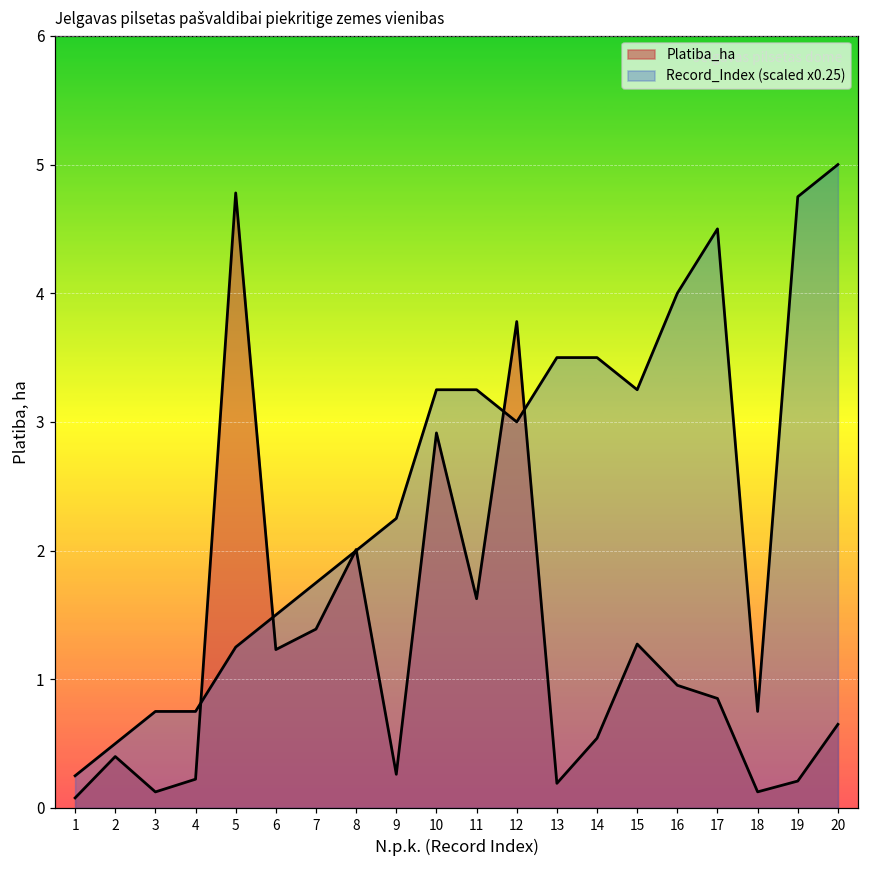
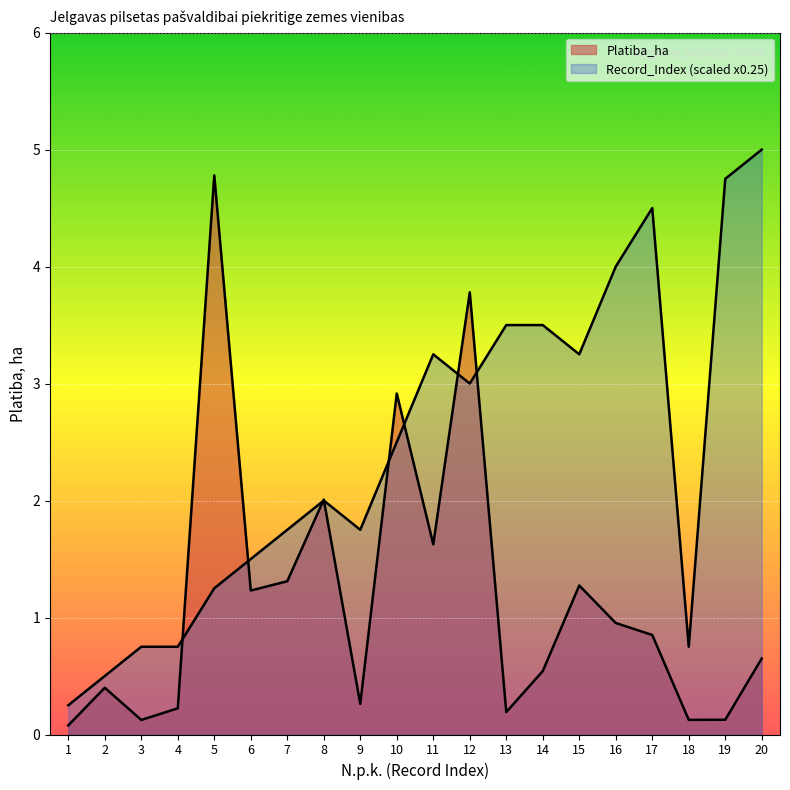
Platiba_ha, 7: 1.39 -> 1.31
Record_Index (scaled x0.25), 9: 2.25 -> 1.75
Record_Index (scaled x0.25), 10: 3.25 -> 2.50
Platiba_ha, 19: 0.21 -> 0.13
